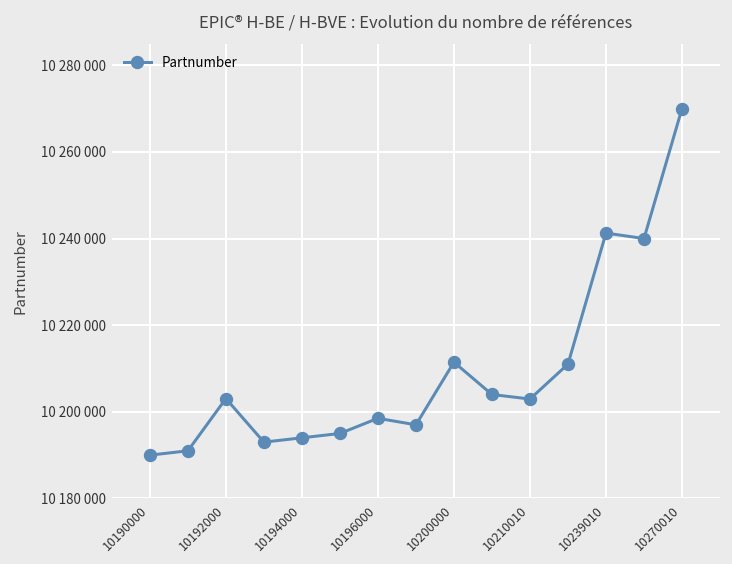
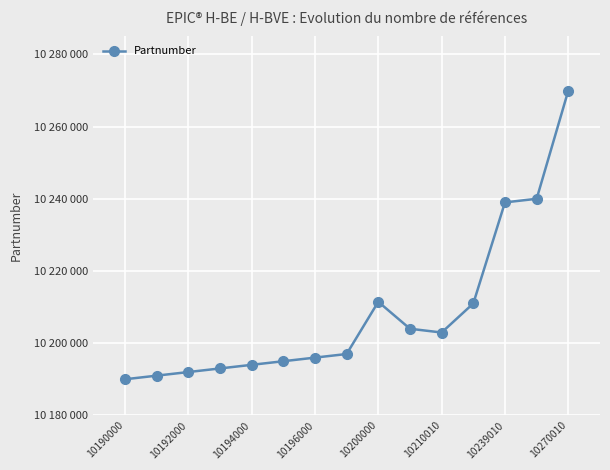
10192000: 10203000 -> 10192000
10196000: 10199000 -> 10196000
10239010: 10241000 -> 10239000
